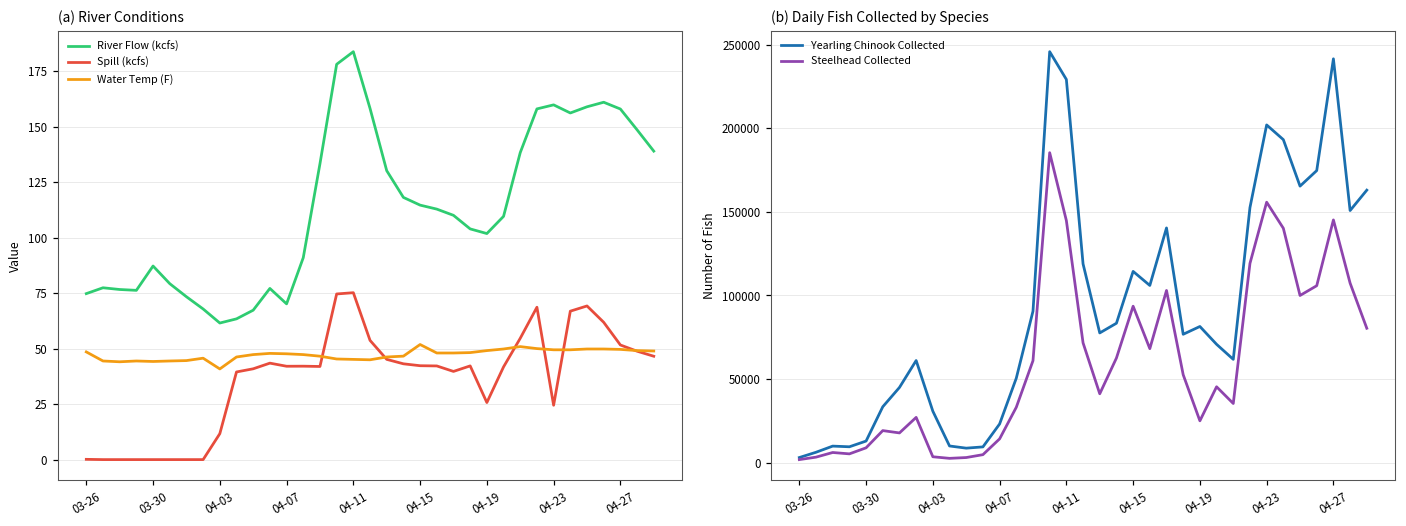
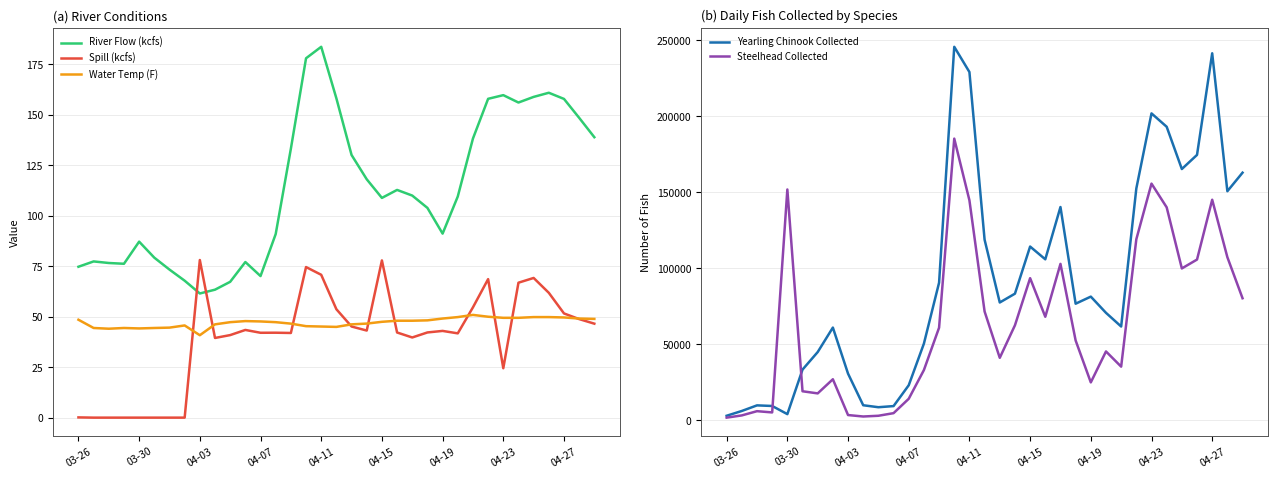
(a) River Conditions, Spill (kcfs), 04-03: 12 -> 78
(a) River Conditions, Spill (kcfs), 04-11: 75 -> 71
(a) River Conditions, River Flow (kcfs), 04-15: 115 -> 109
(a) River Conditions, Spill (kcfs), 04-15: 42 -> 78
(a) River Conditions, Water Temp (F), 04-15: 52 -> 47
(a) River Conditions, River Flow (kcfs), 04-19: 102 -> 91
(a) River Conditions, Spill (kcfs), 04-19: 26 -> 43
(b) Daily Fish Collected by Species, Yearling Chinook Collected, 03-30: 13000 -> 4000
(b) Daily Fish Collected by Species, Steelhead Collected, 03-30: 9000 -> 152000
